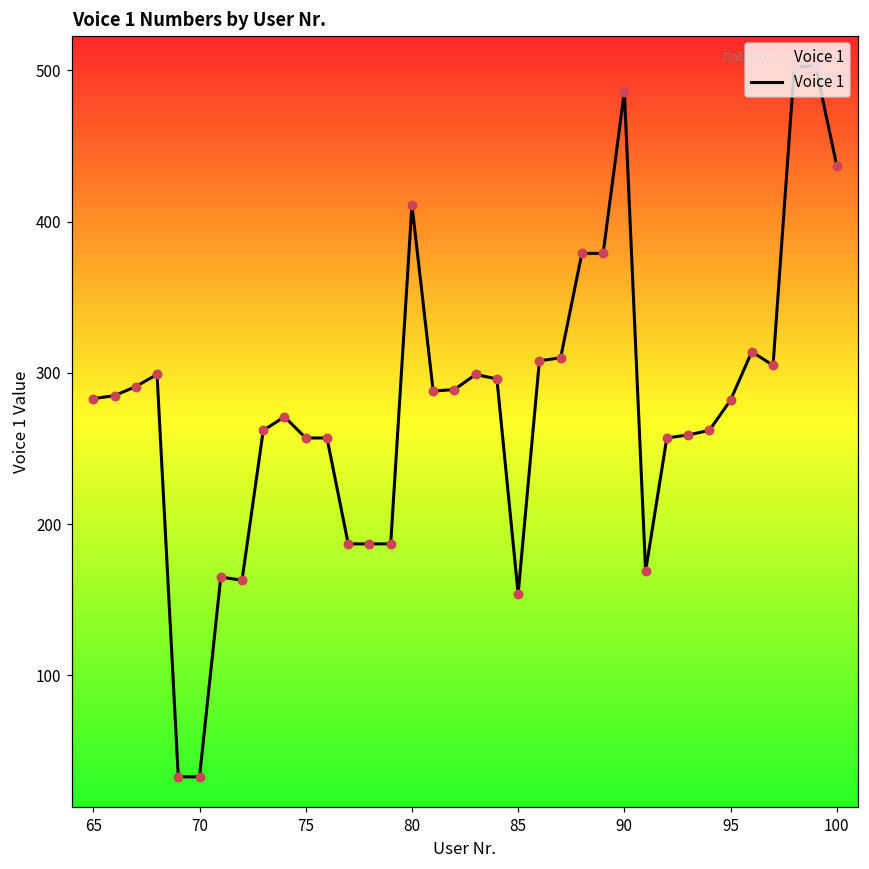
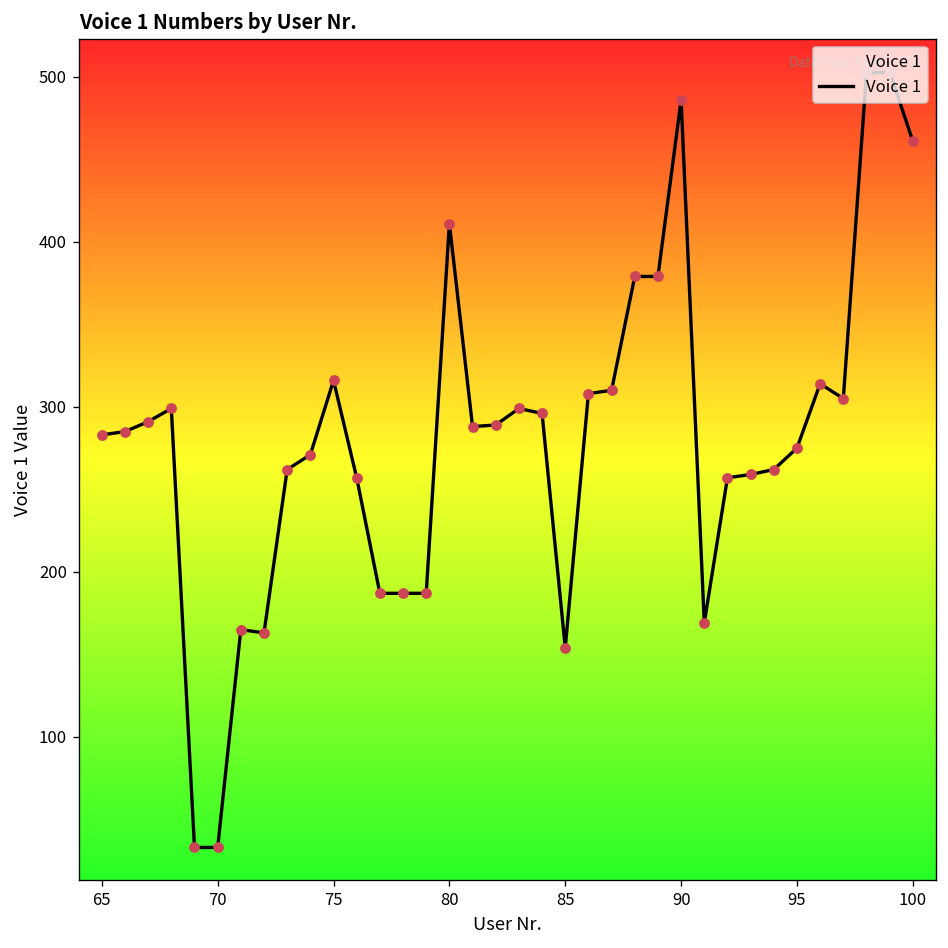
75: 257 -> 316
95: 282 -> 275
100: 437 -> 461
